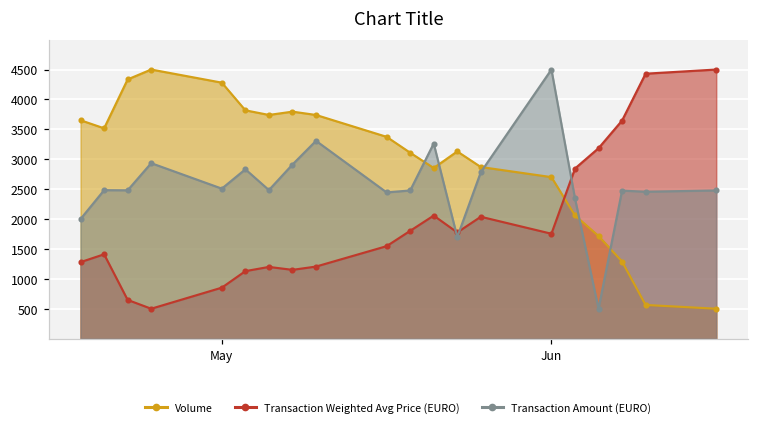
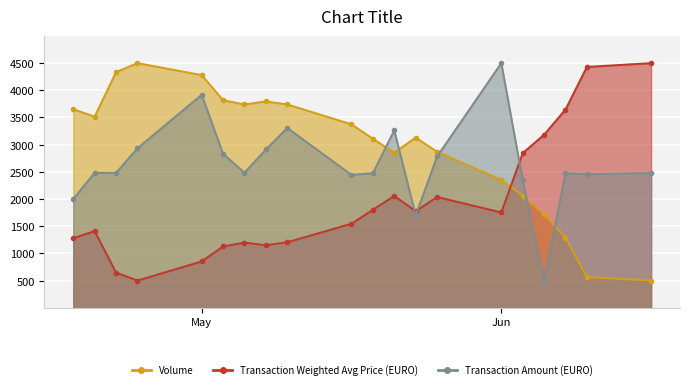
Transaction Amount (EURO), May: 2500 -> 3900
Volume, Jun: 2700 -> 2400
